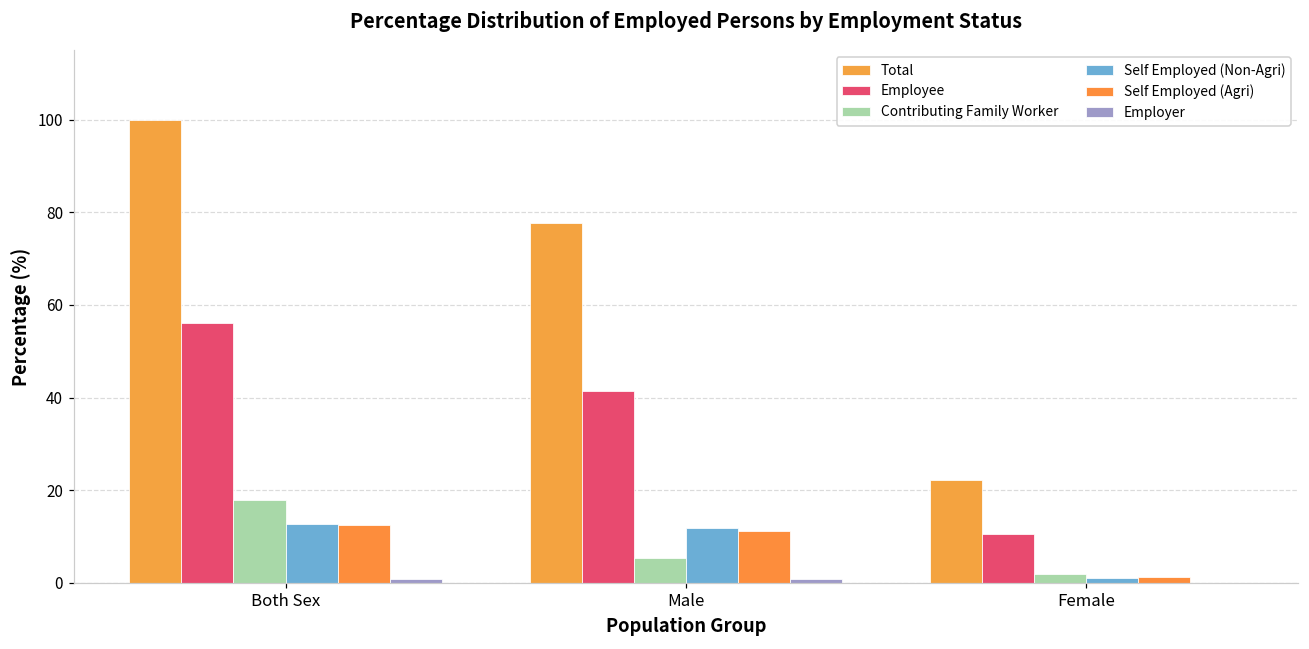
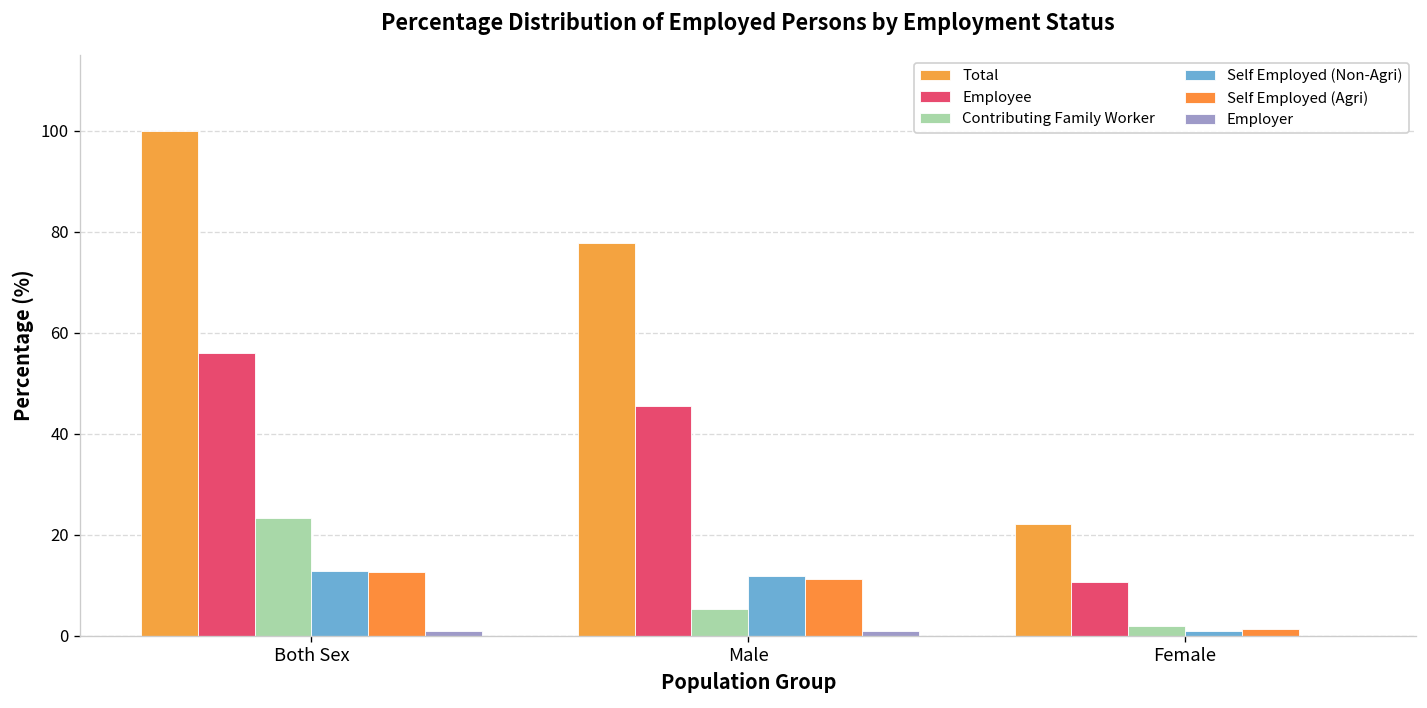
Contributing Family Worker, Both Sex: 18 -> 23
Employee, Male: 41 -> 46
